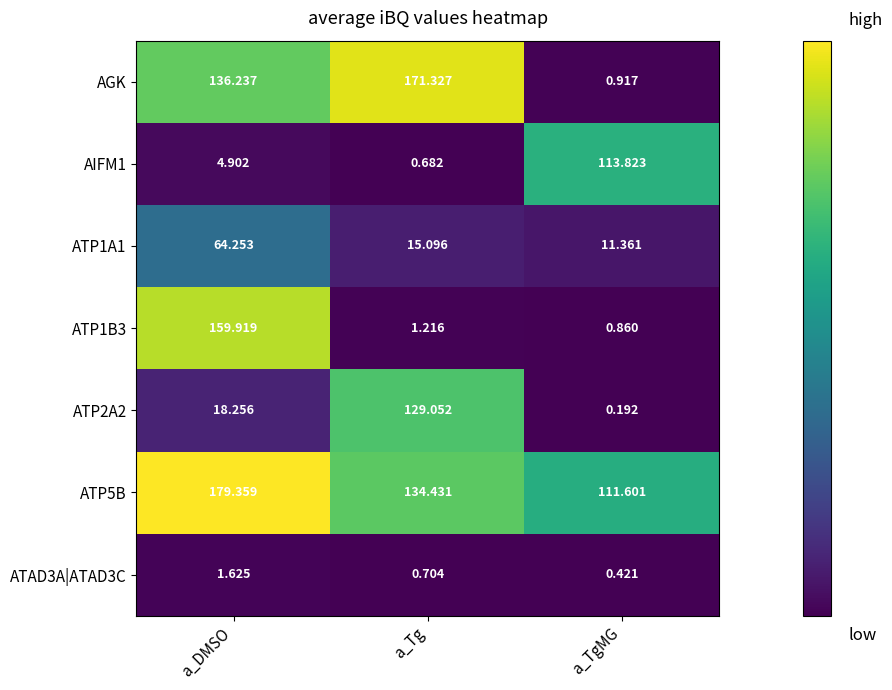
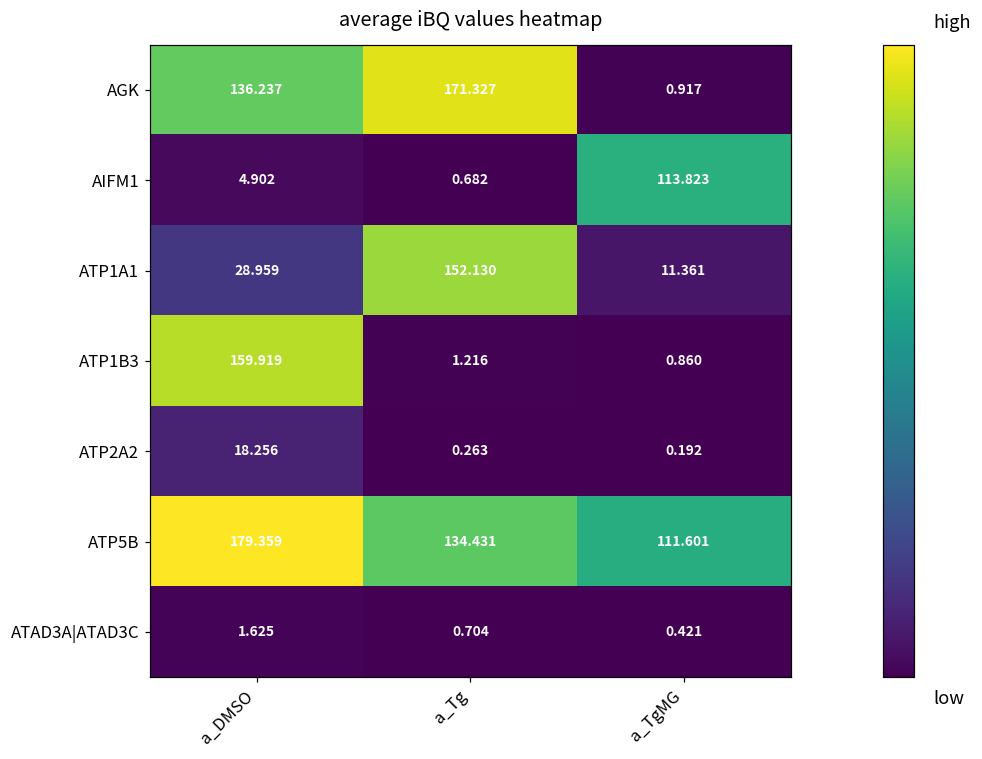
ATP1A1, a_DMSO: 64.253 -> 28.959
ATP1A1, a_Tg: 15.096 -> 152.130
ATP2A2, a_Tg: 129.052 -> 0.263
